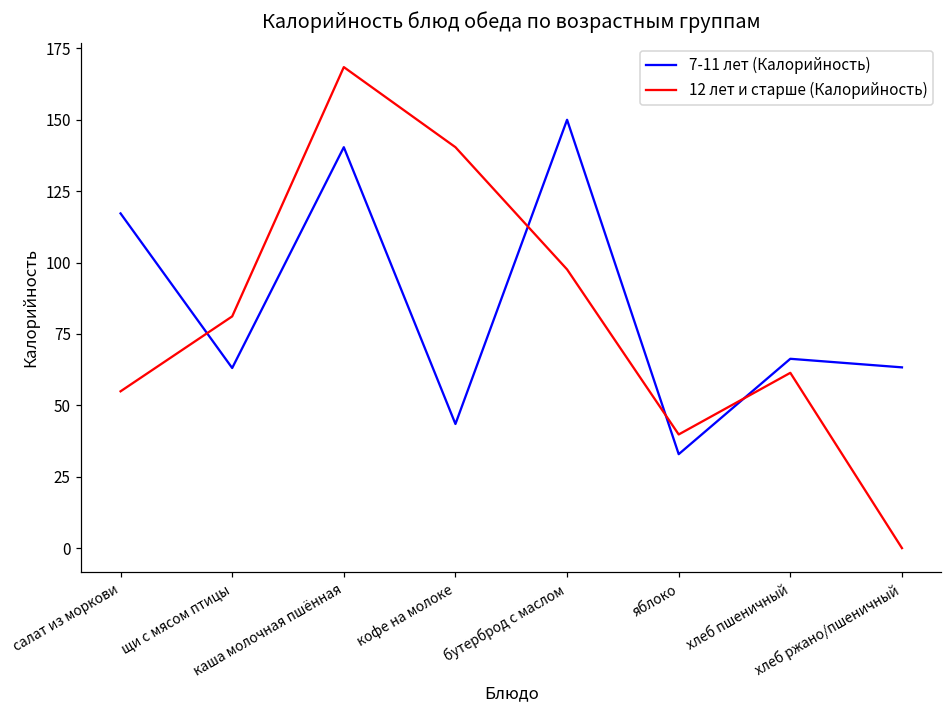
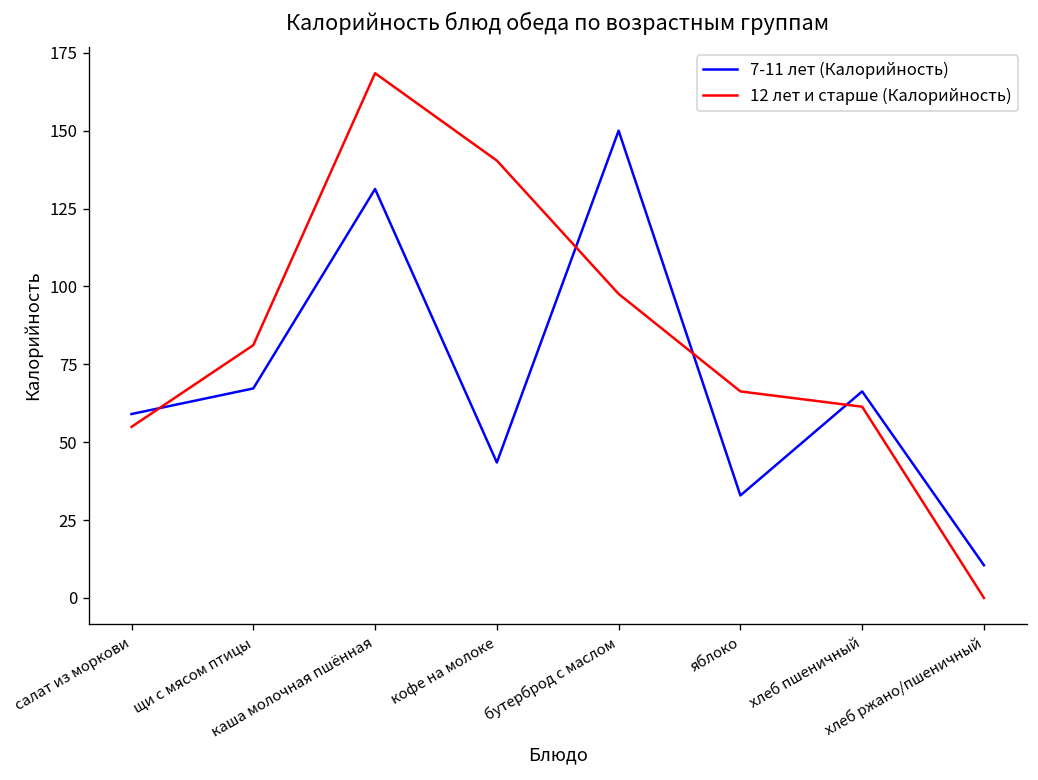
7-11 лет (Калорийность), салат из моркови: 117 -> 59
7-11 лет (Калорийность), щи с мясом птицы: 63 -> 67
7-11 лет (Калорийность), каша молочная пшённая: 140 -> 131
12 лет и старше (Калорийность), яблоко: 40 -> 66
7-11 лет (Калорийность), хлеб ржано/пшеничный: 63 -> 11
